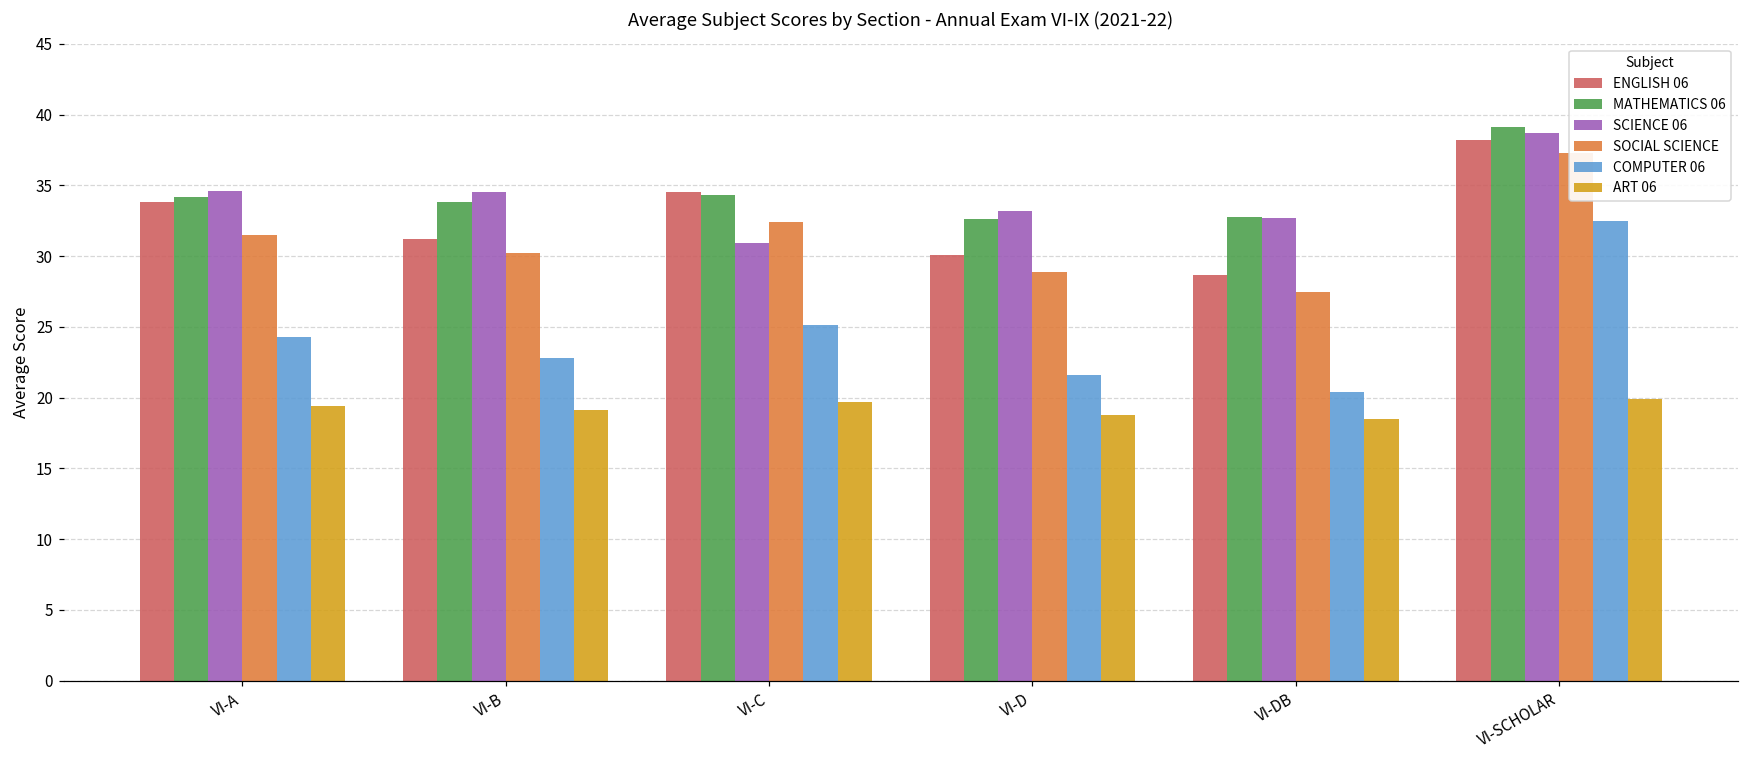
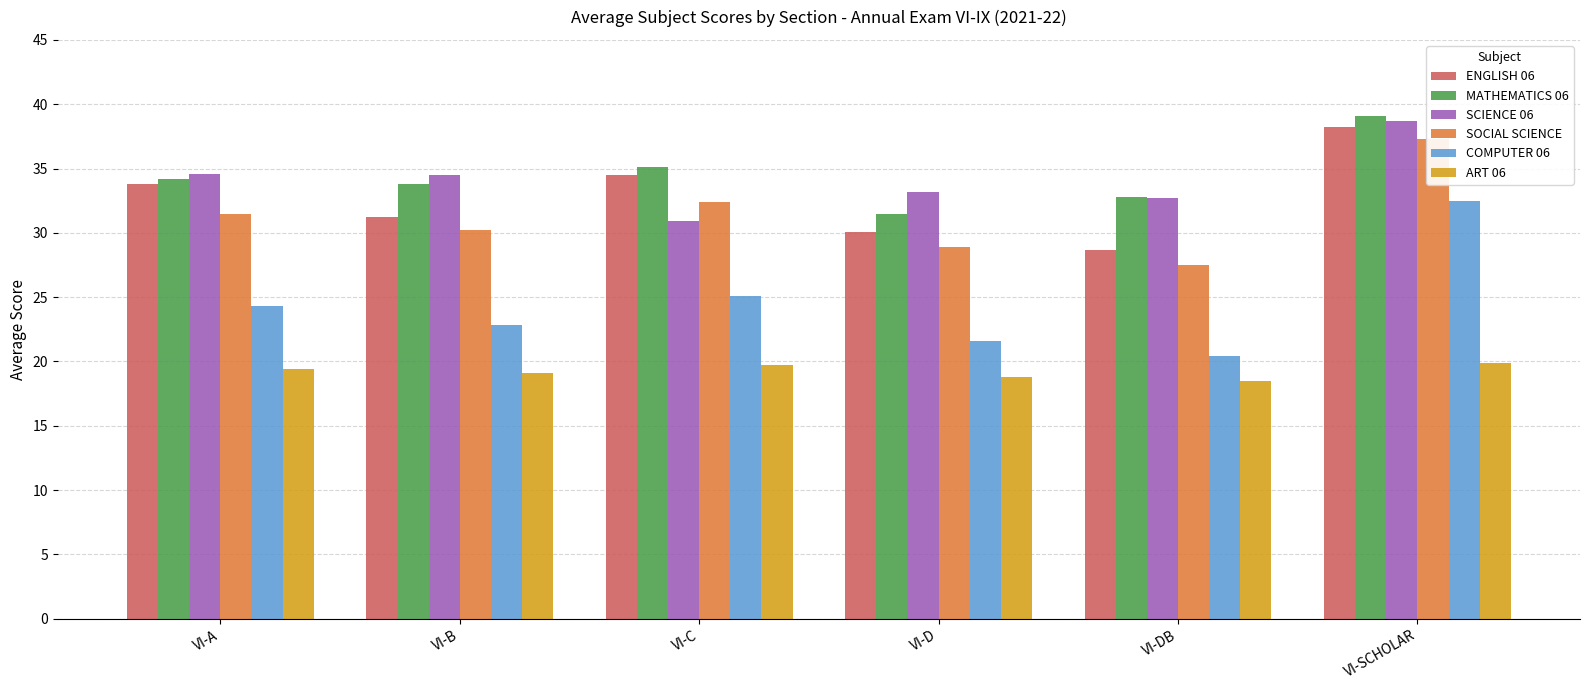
MATHEMATICS 06, VI-C: 34.3 -> 35.1
MATHEMATICS 06, VI-D: 32.6 -> 31.5
